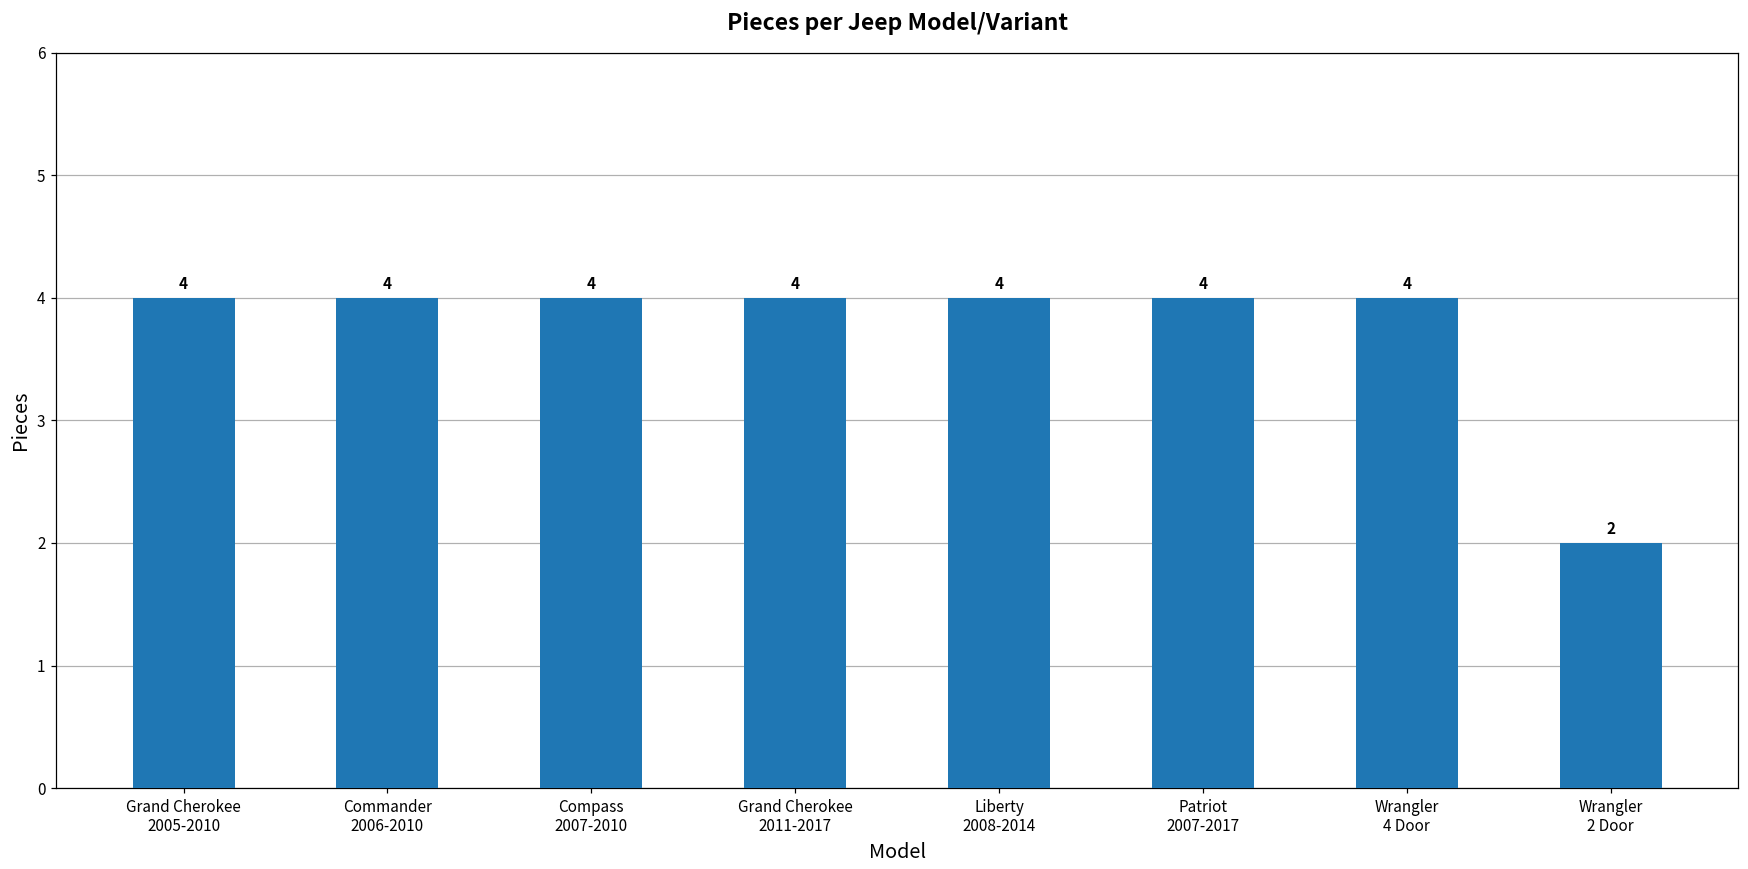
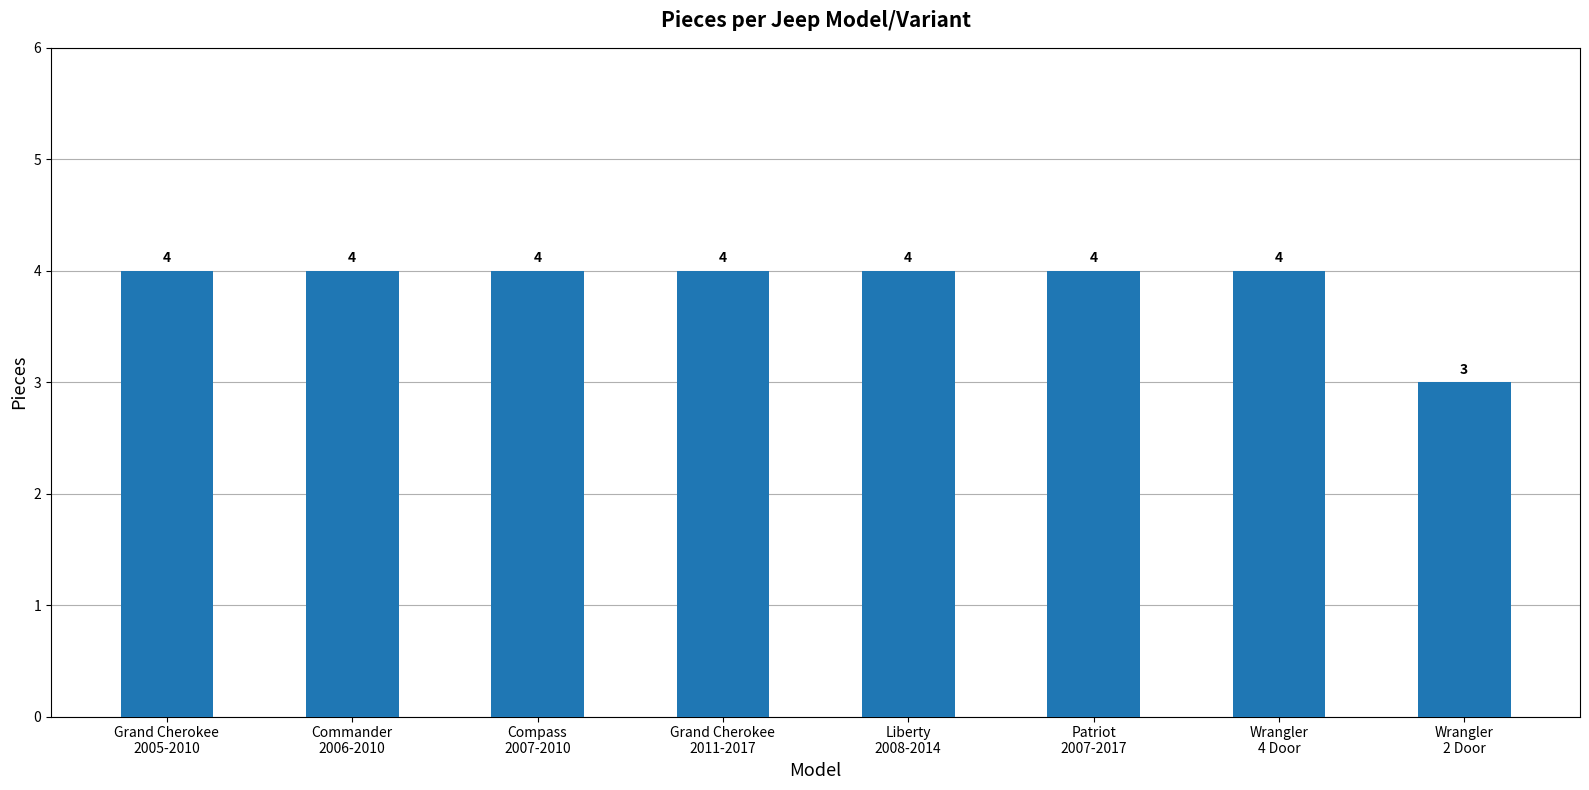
Wrangler 2 Door: 2 -> 3
